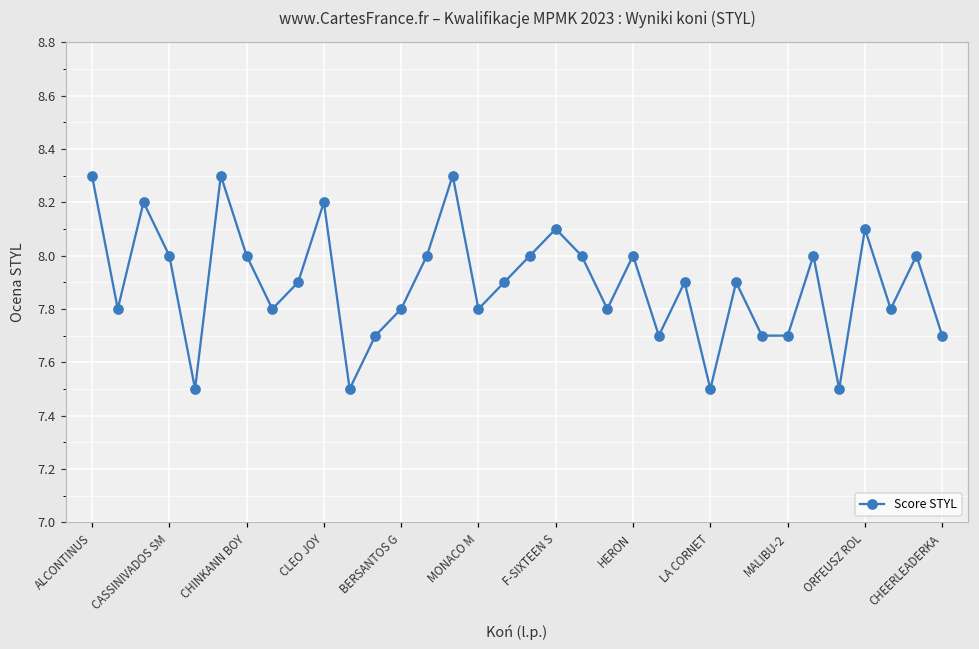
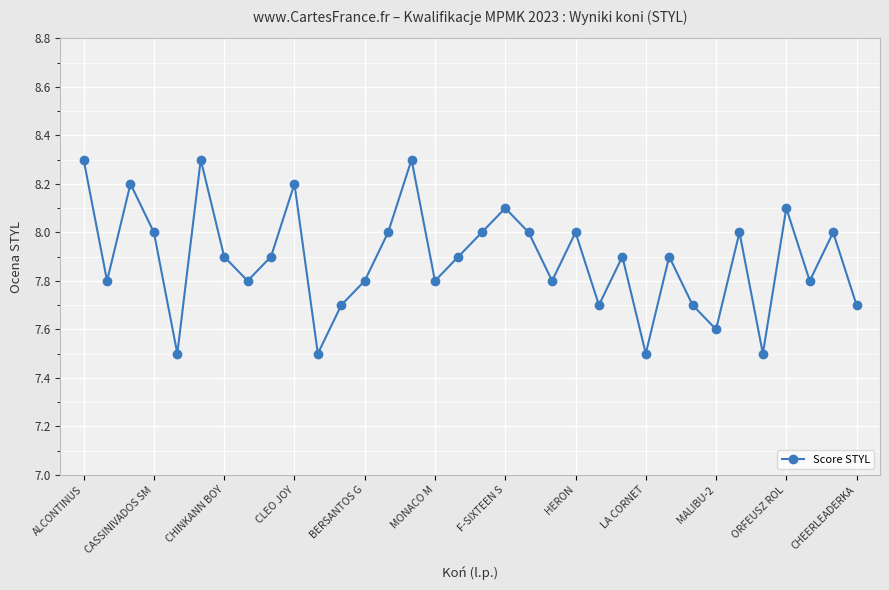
CHINKANN BOY: 8.0 -> 7.9
MALIBU-2: 7.7 -> 7.6
